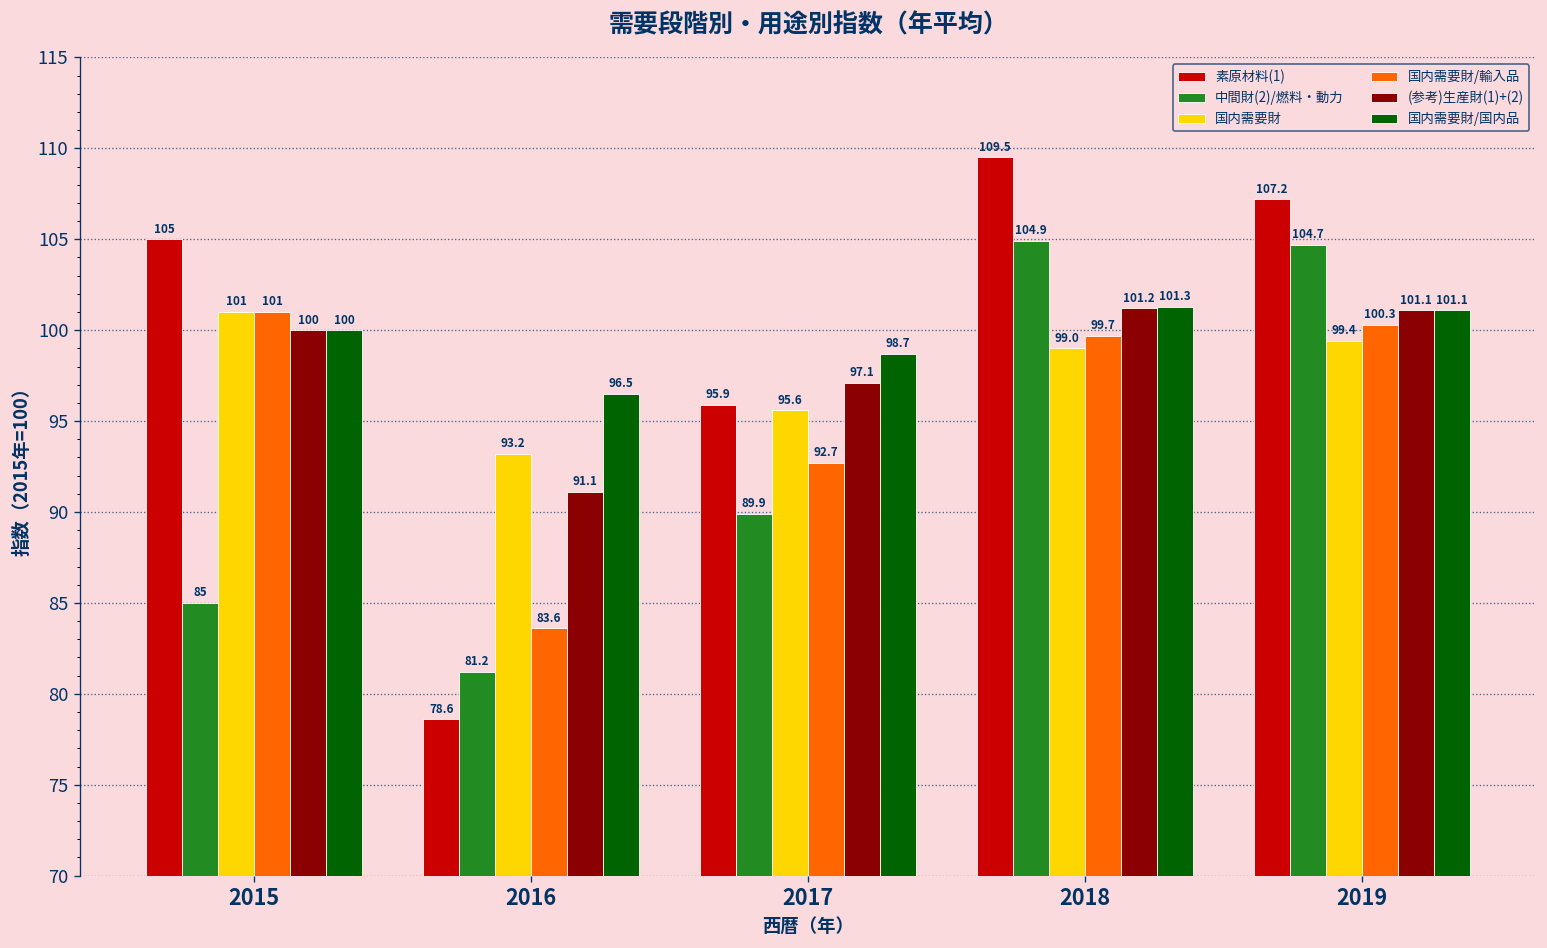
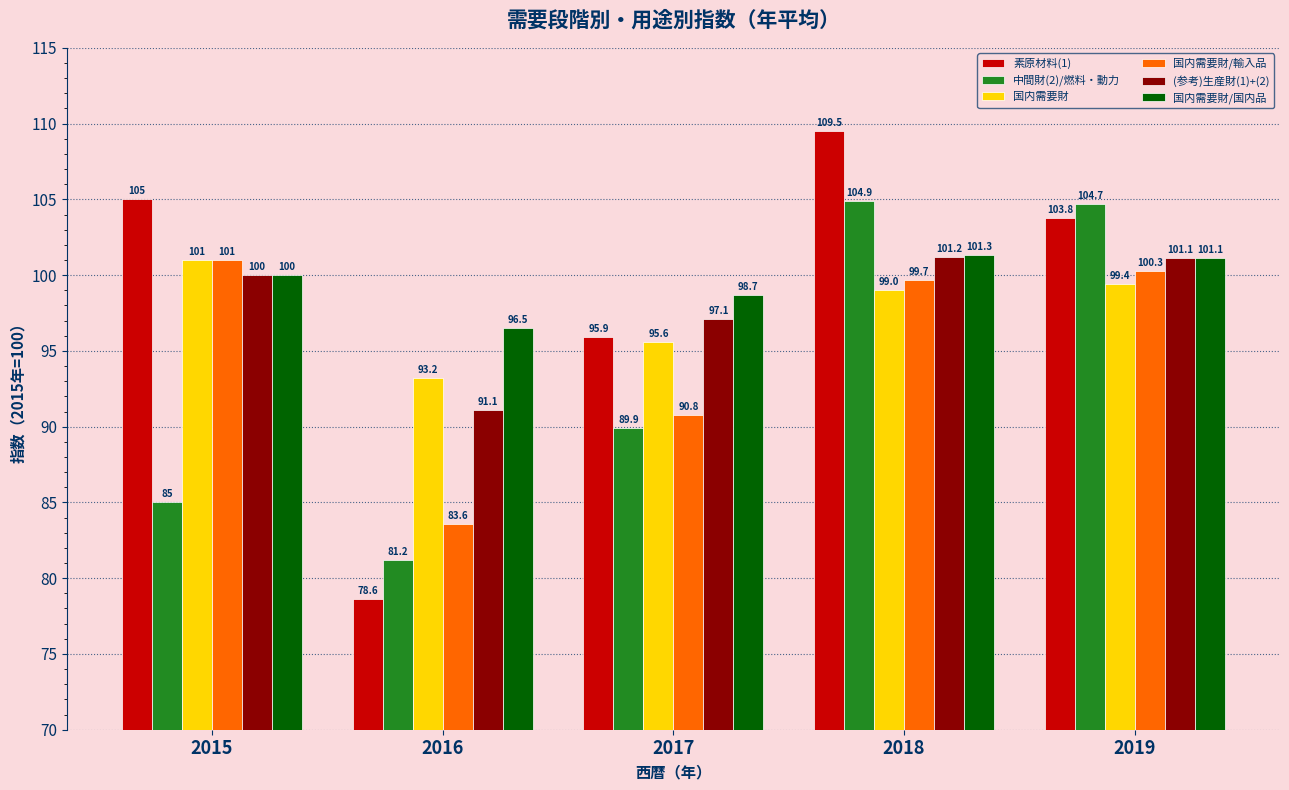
国内需要財/輸入品, 2017: 92.7 -> 90.8
素原材料(1), 2019: 107.2 -> 103.8
